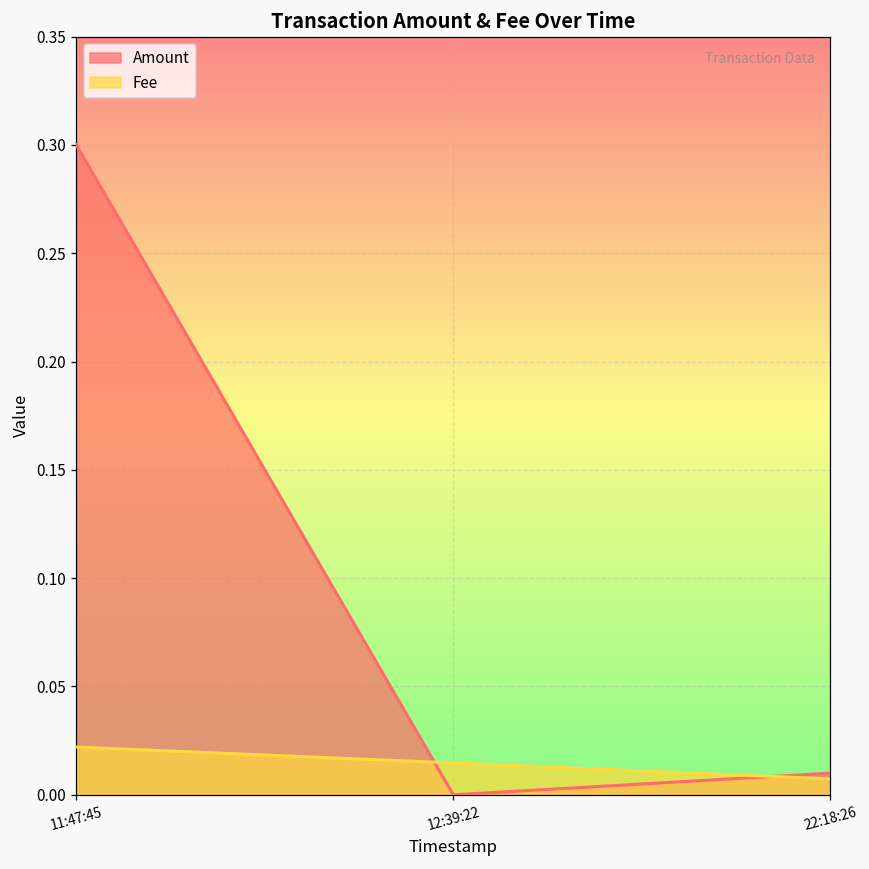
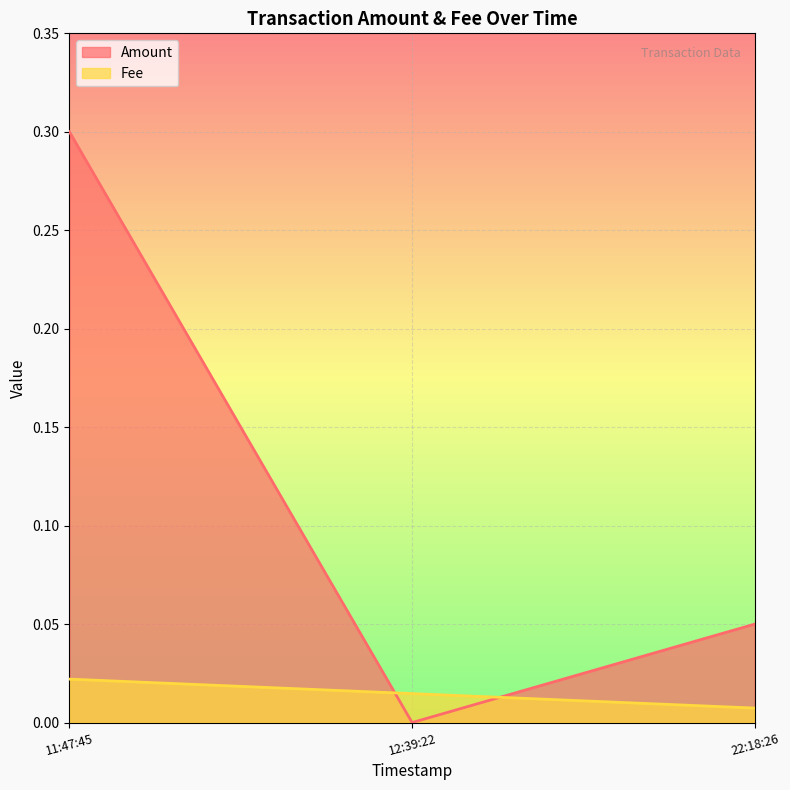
Amount, 22:18:26: 0.01 -> 0.05
